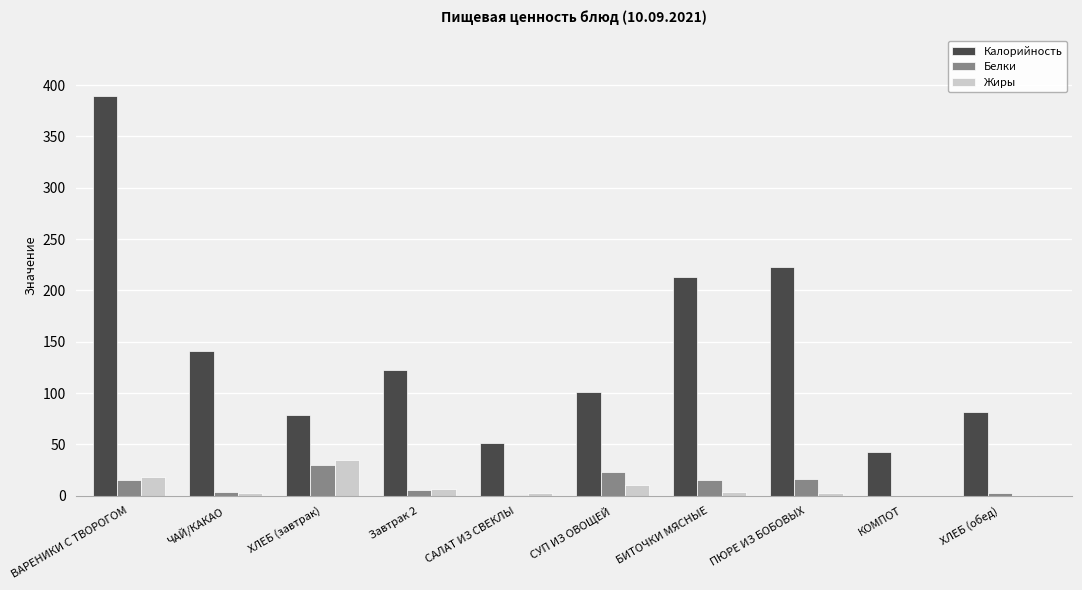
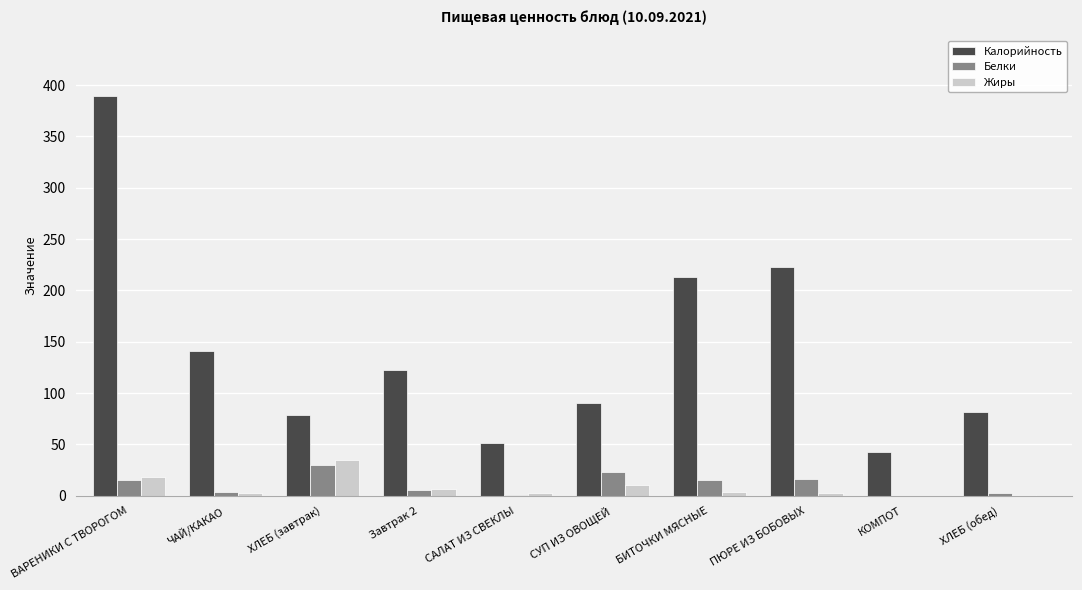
Калорийность, СУП ИЗ ОВОЩЕЙ: 101 -> 91
